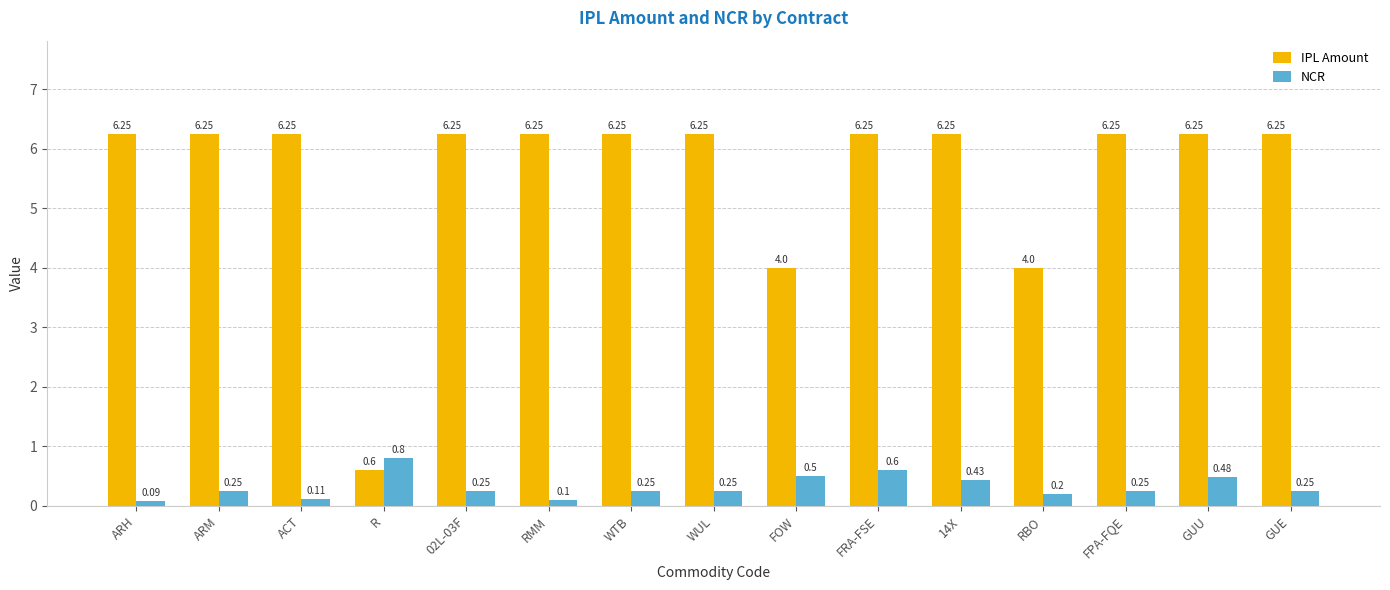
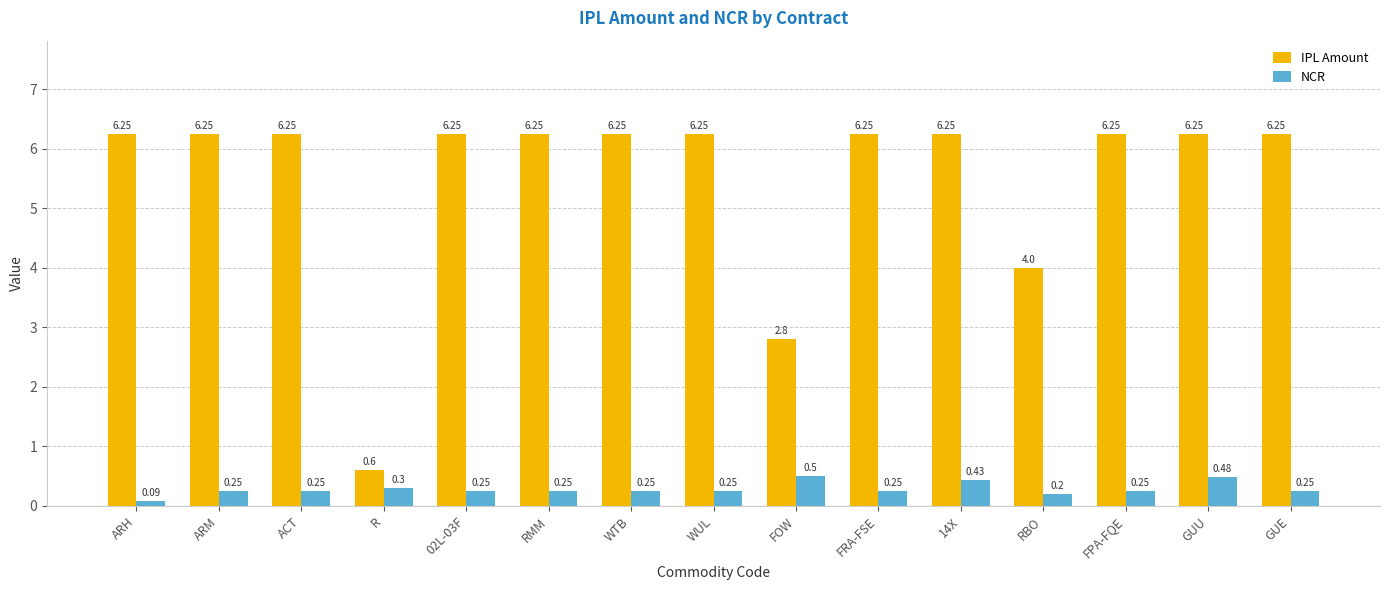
NCR, ACT: 0.11 -> 0.25
NCR, R: 0.8 -> 0.3
NCR, RMM: 0.1 -> 0.25
IPL Amount, FOW: 4.0 -> 2.8
NCR, FRA-FSE: 0.6 -> 0.25
